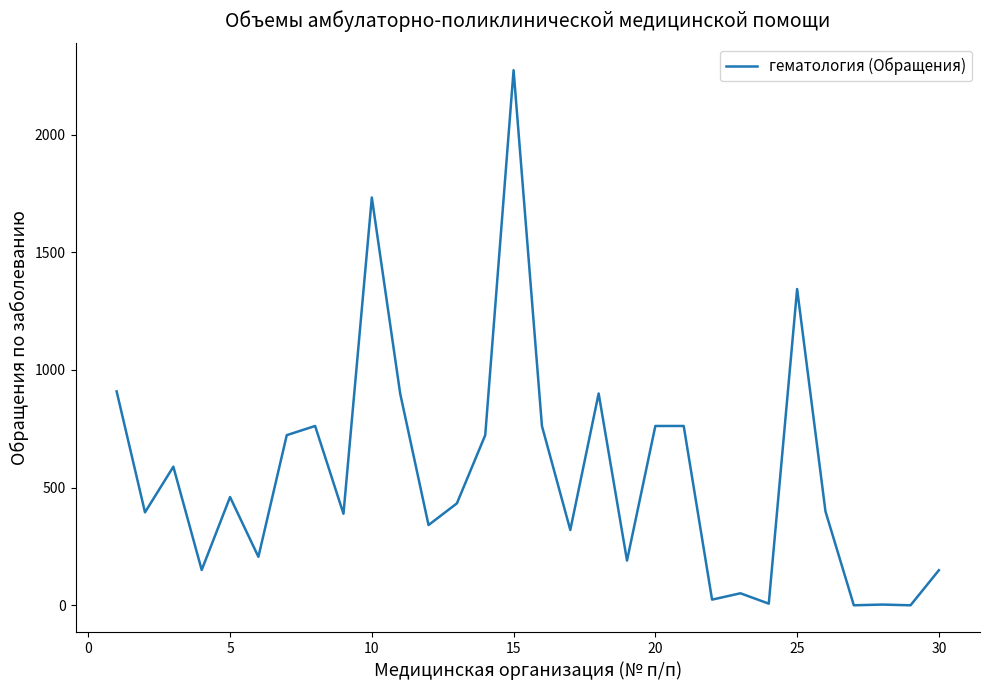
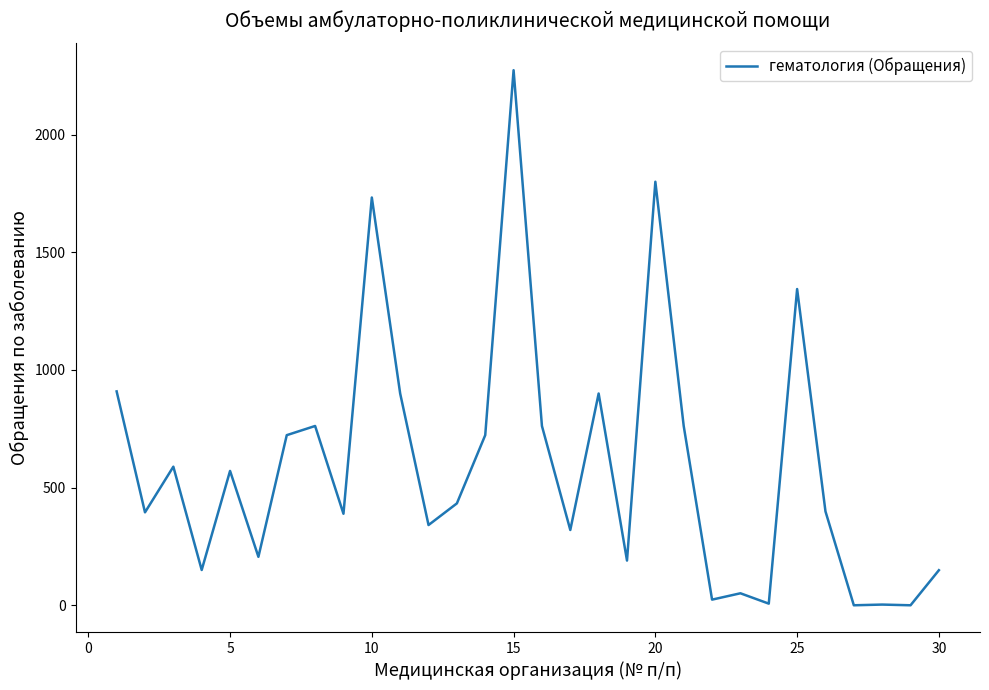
5: 460 -> 570
20: 760 -> 1800
